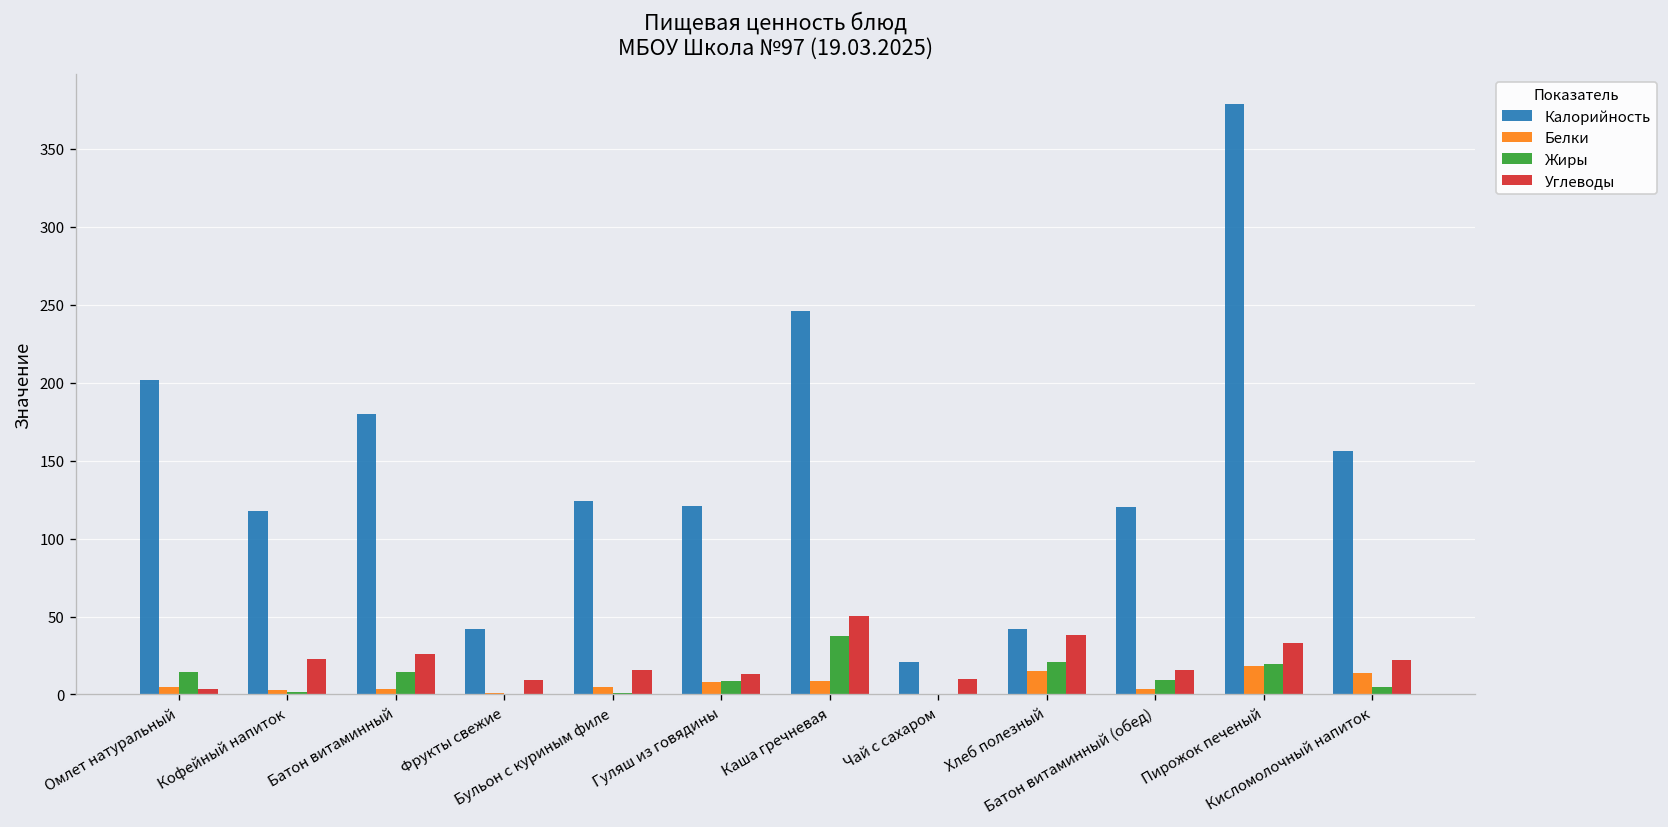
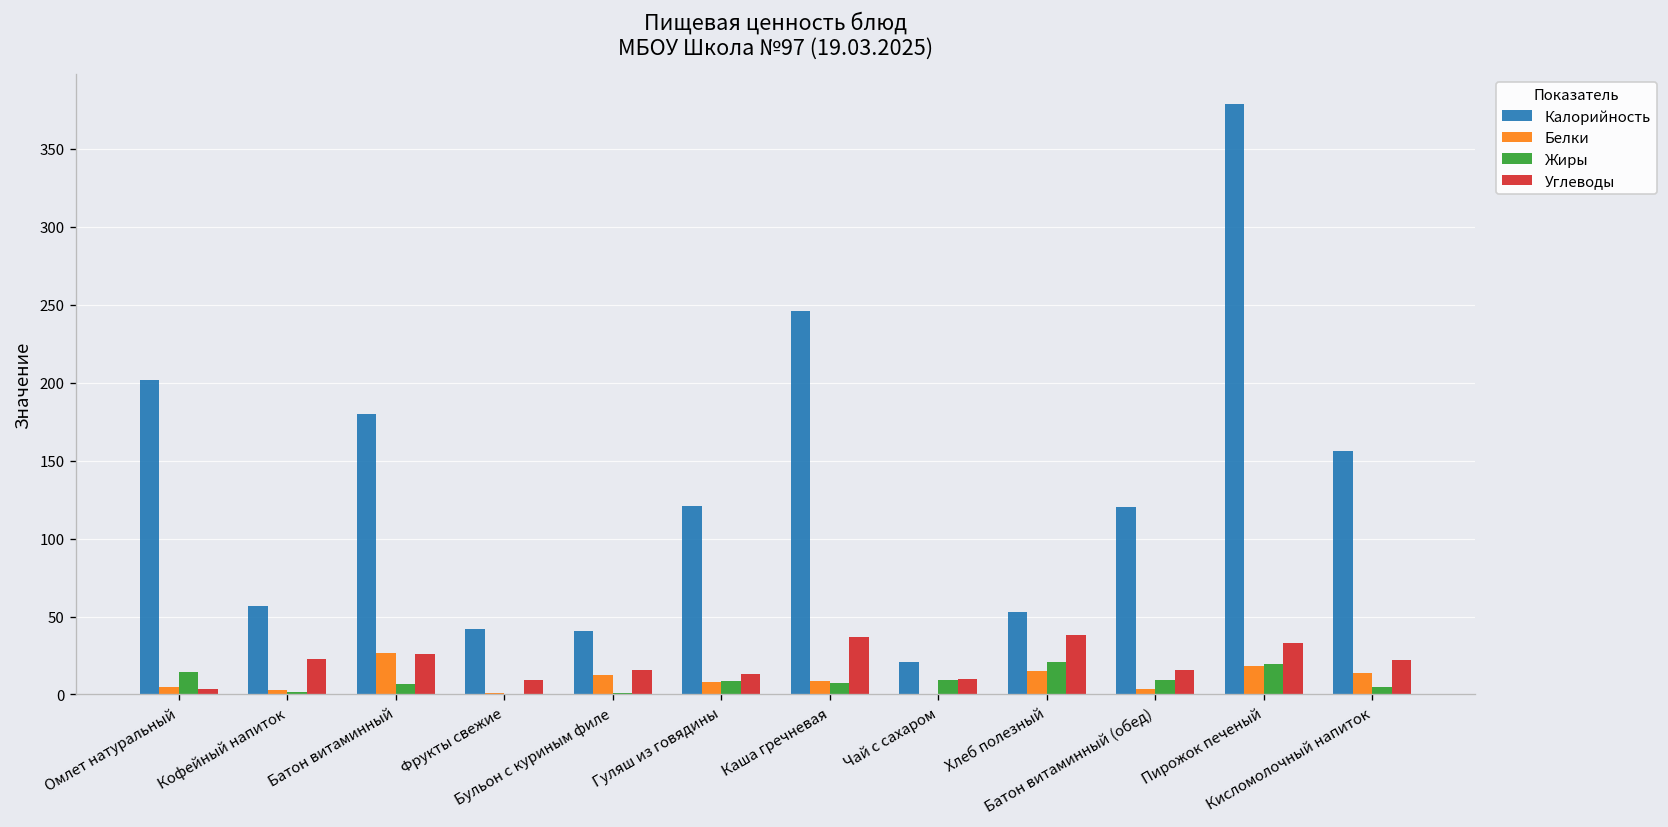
Калорийность, Кофейный напиток: 118 -> 57
Белки, Батон витаминный: 3 -> 27
Жиры, Батон витаминный: 15 -> 7
Калорийность, Бульон с куриным филе: 124 -> 41
Белки, Бульон с куриным филе: 5 -> 13
Жиры, Каша гречневая: 37 -> 7
Углеводы, Каша гречневая: 50 -> 37
Жиры, Чай с сахаром: 0 -> 9
Калорийность, Хлеб полезный: 42 -> 53
